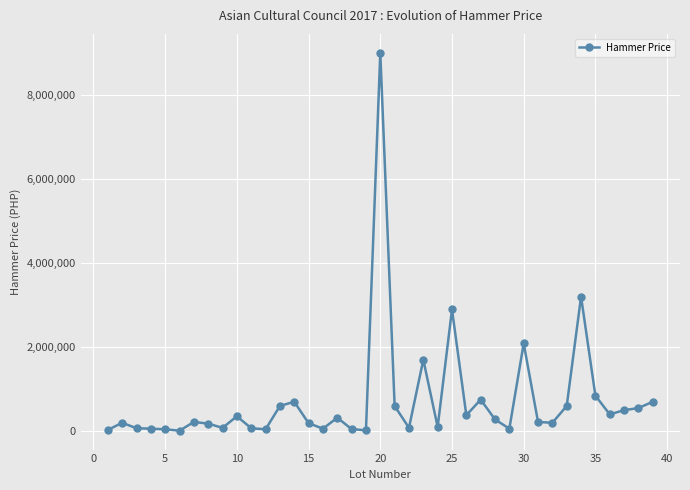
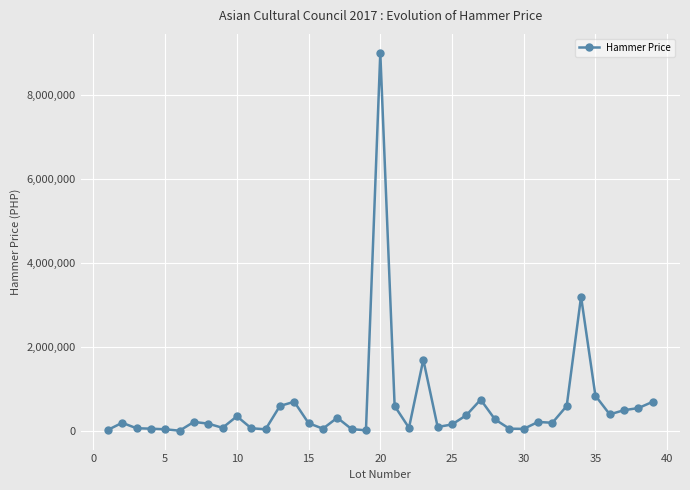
25: 2,900,000 -> 200,000
30: 2,100,000 -> 100,000
